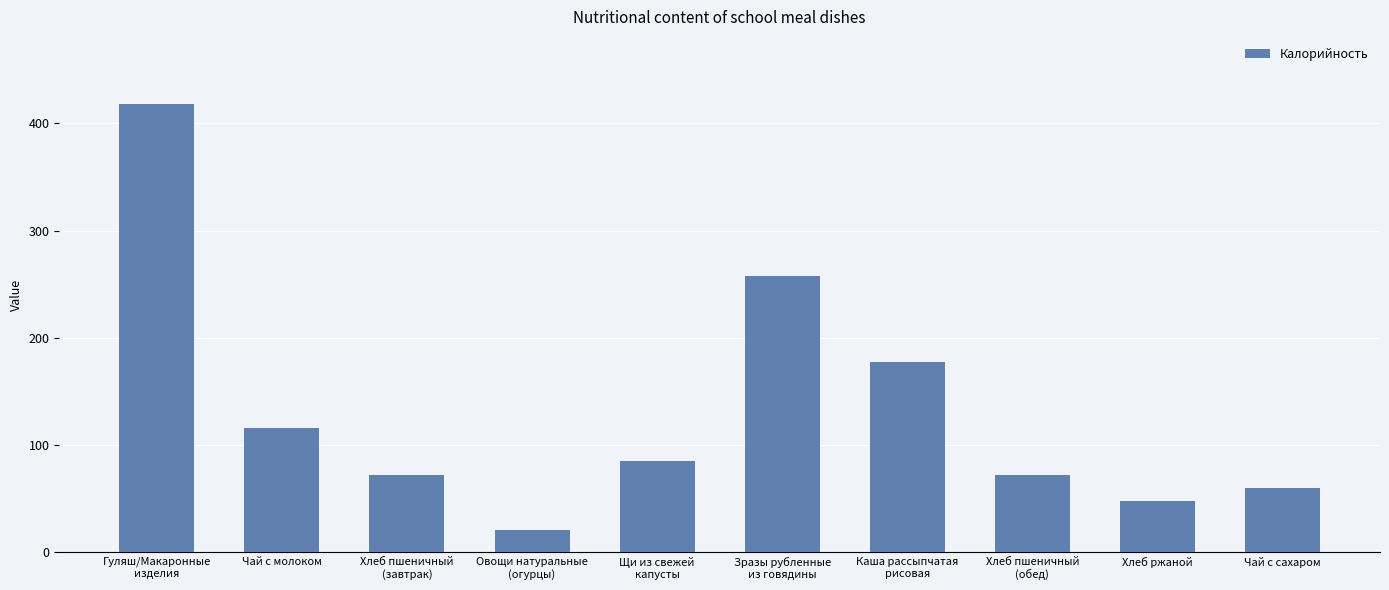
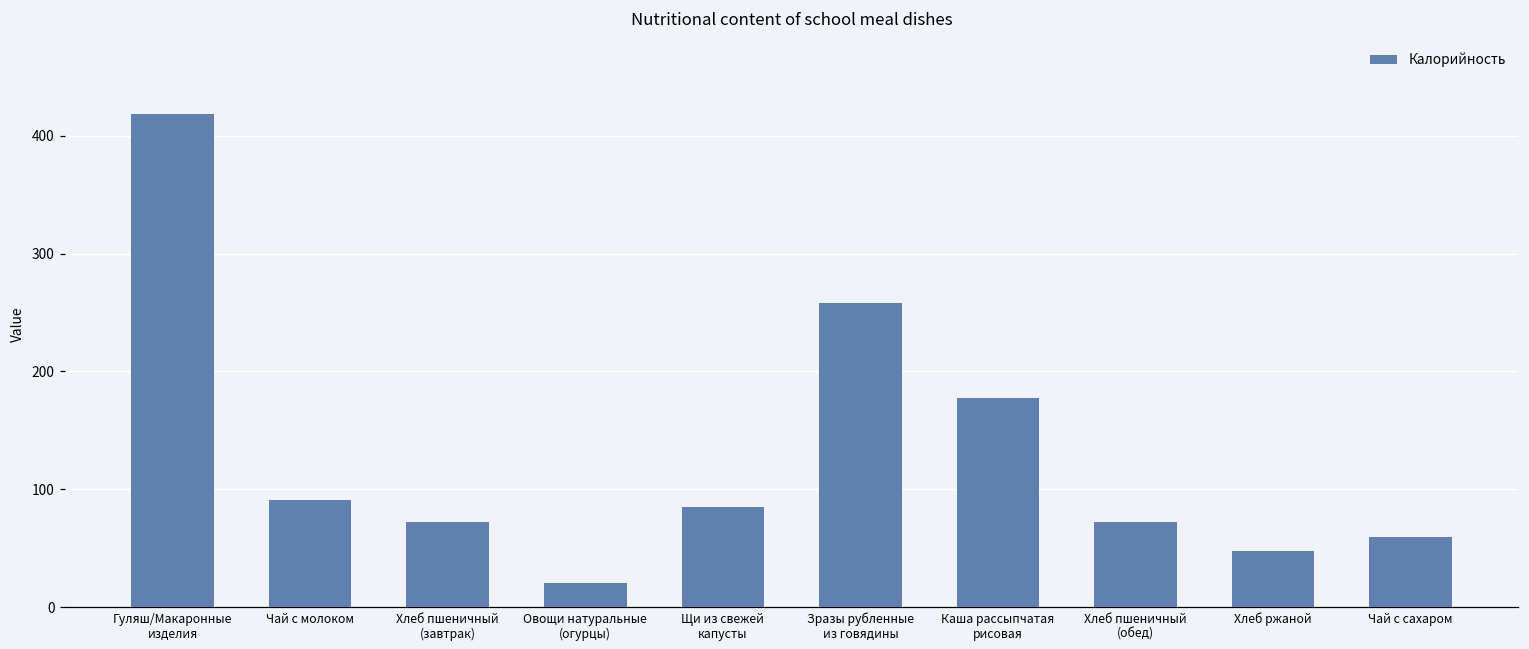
Чай с молоком: 116 -> 91
